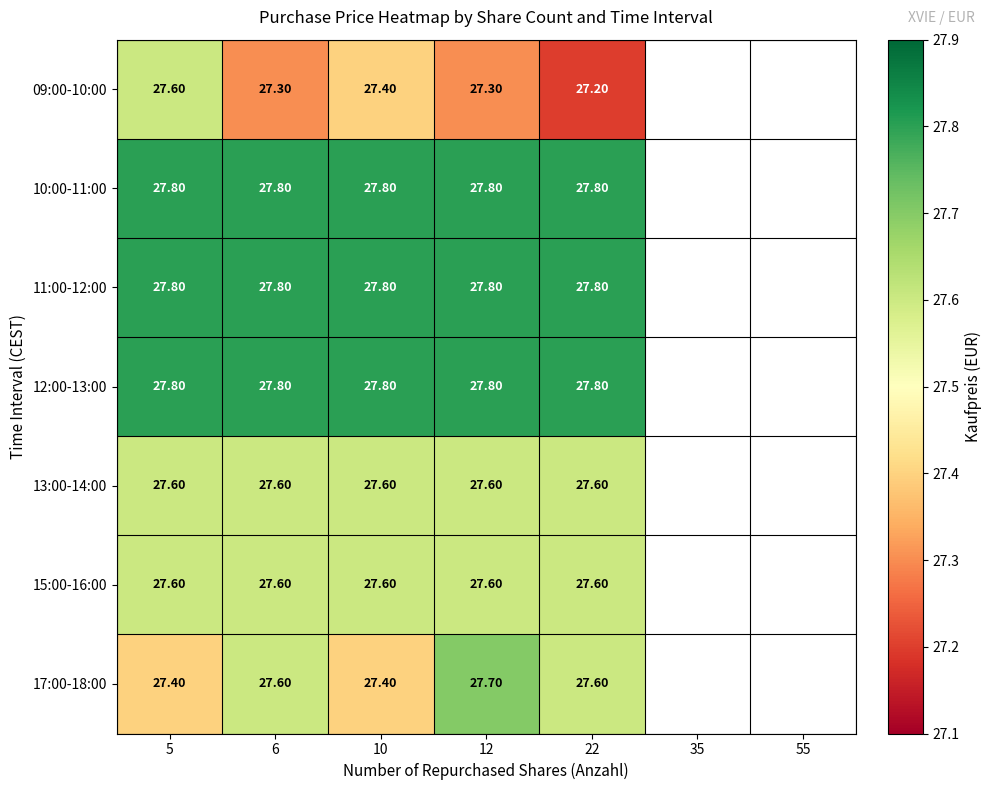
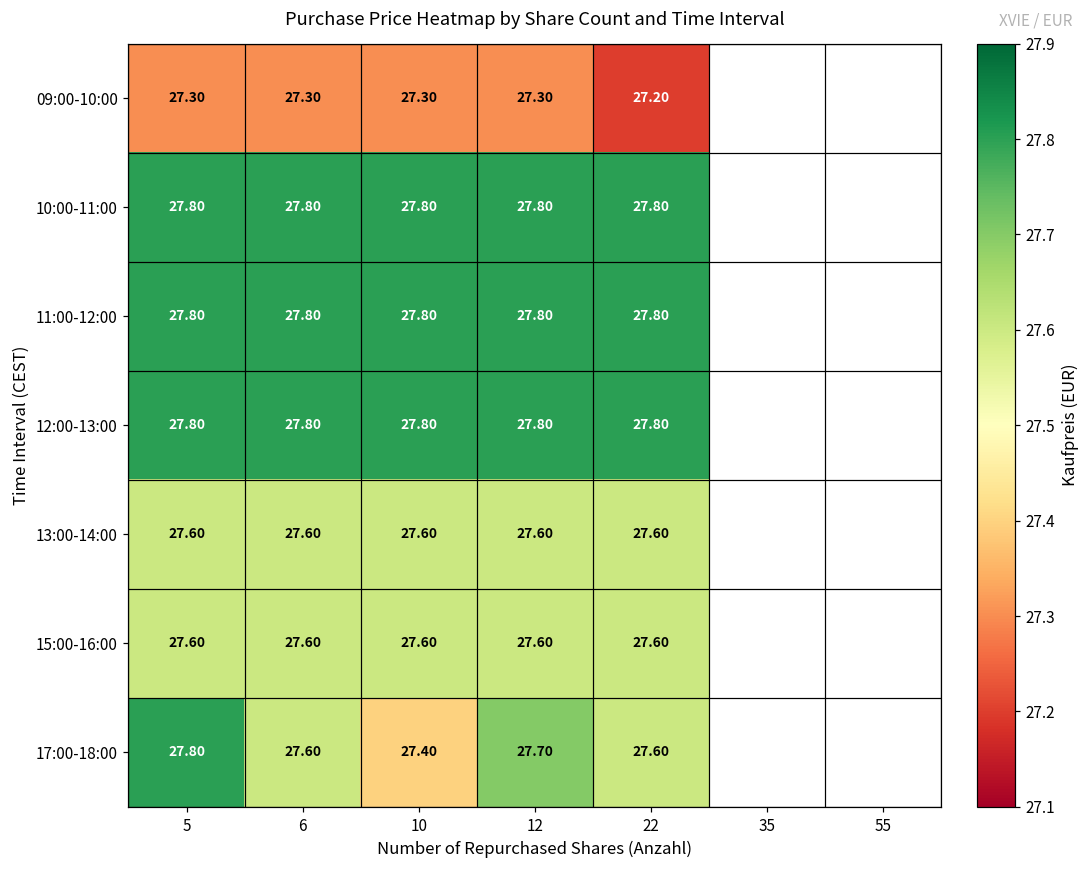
09:00-10:00, 5: 27.60 -> 27.30
09:00-10:00, 10: 27.40 -> 27.30
17:00-18:00, 5: 27.40 -> 27.80
